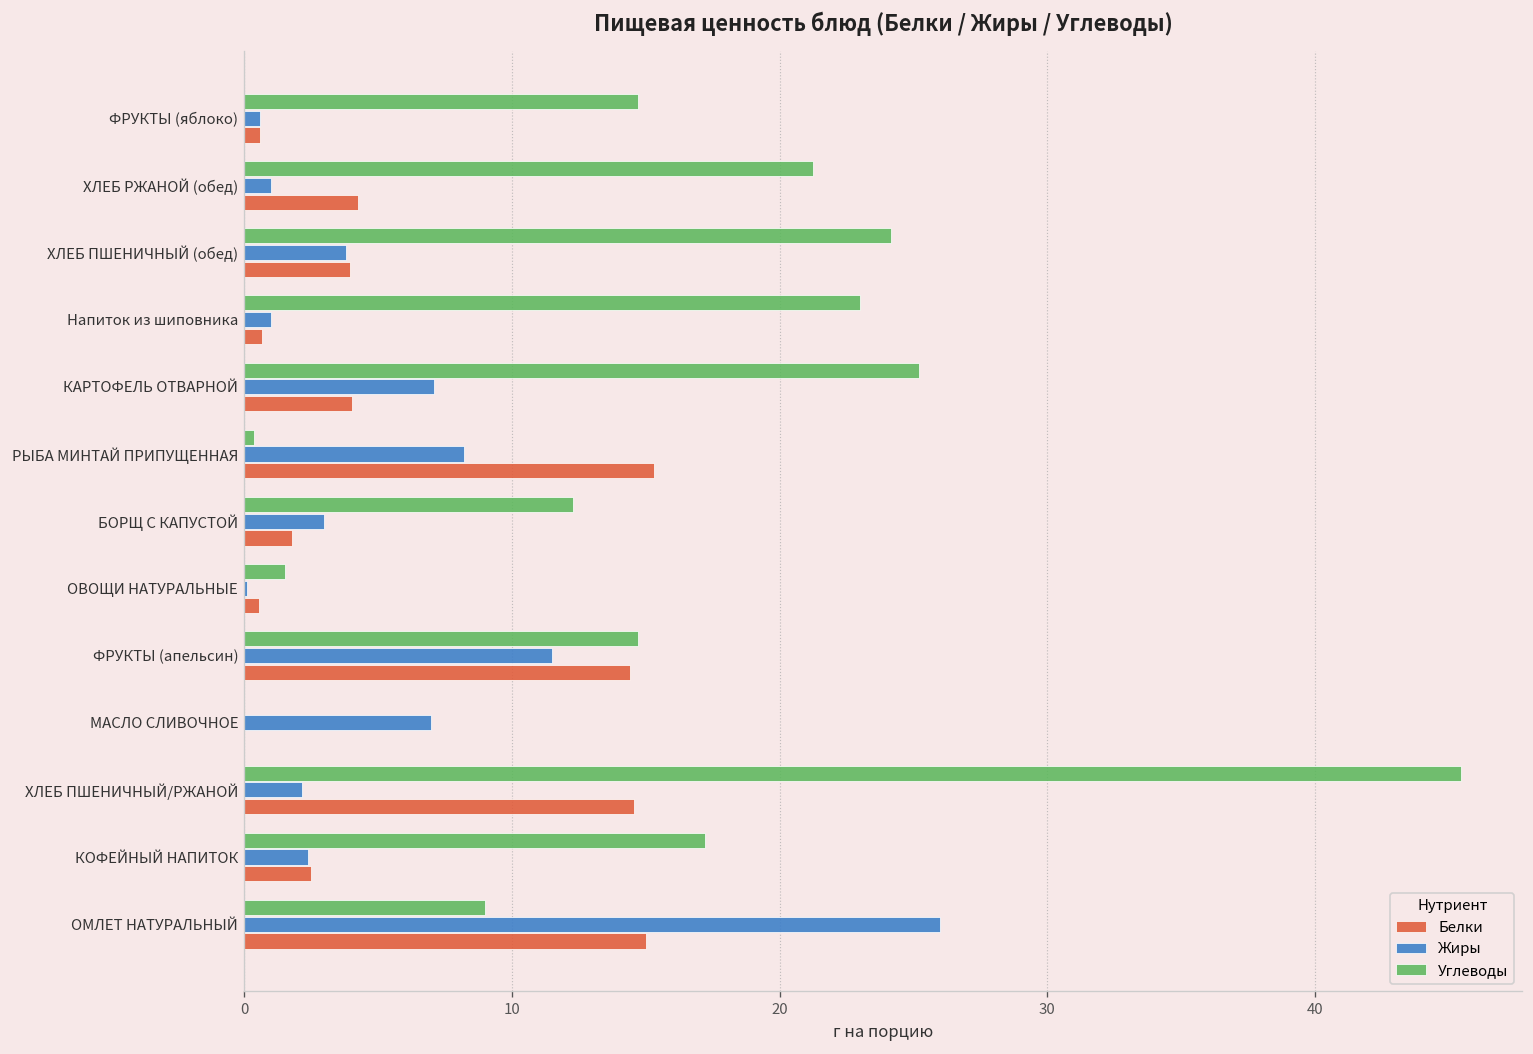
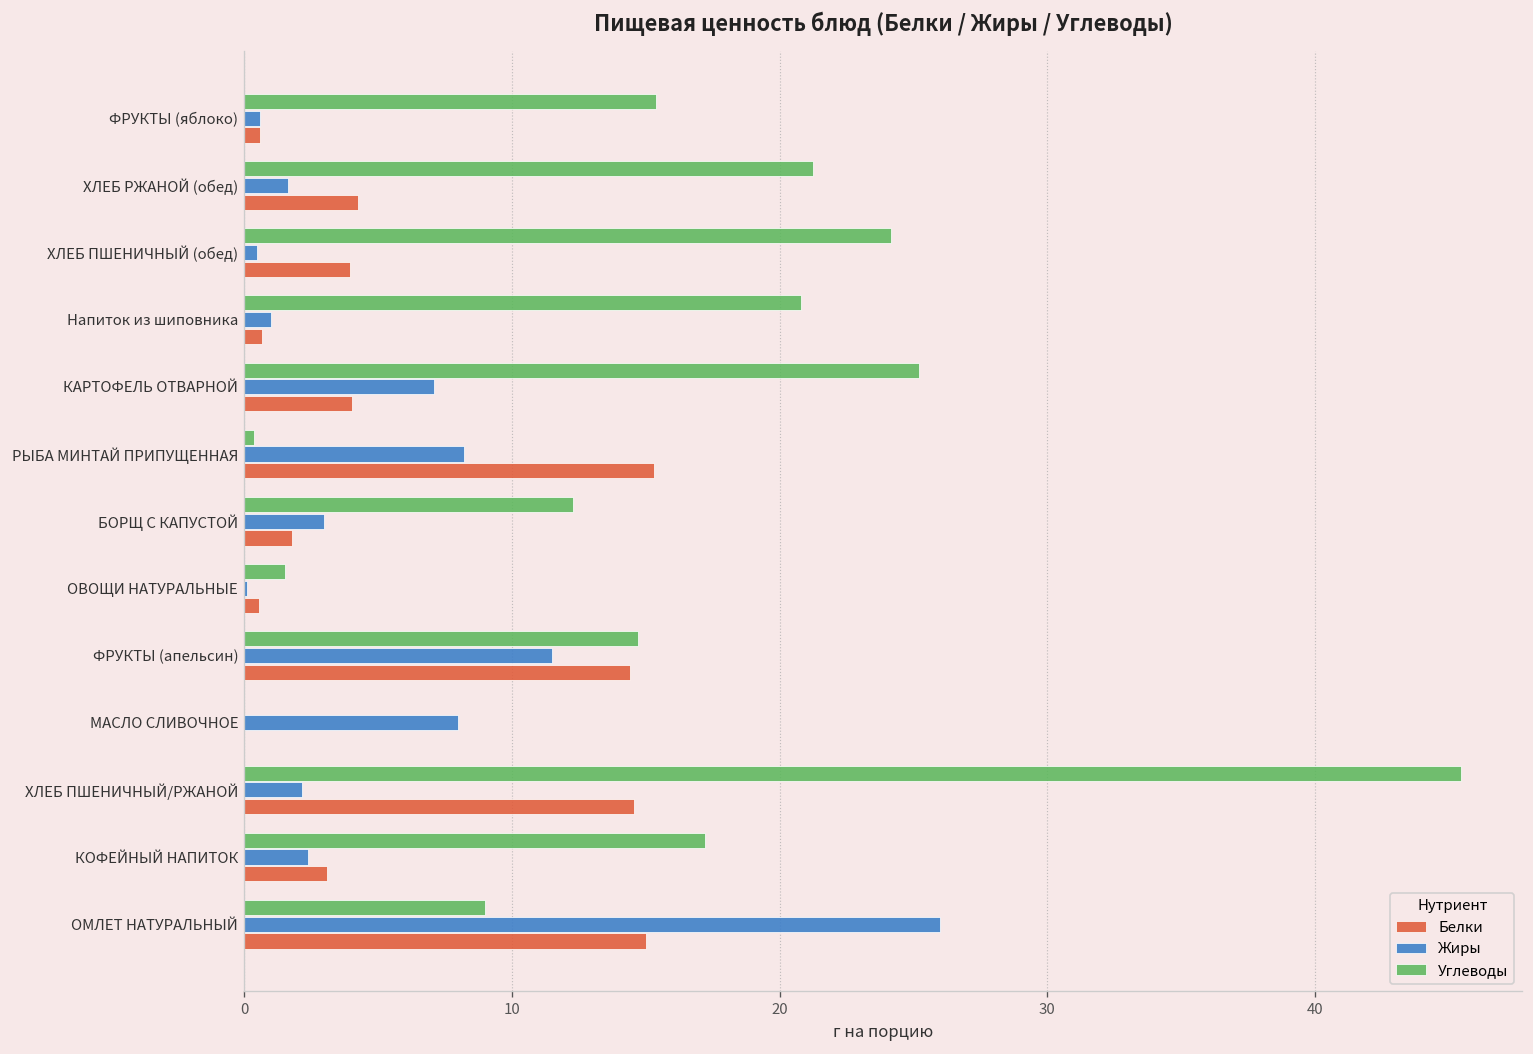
Углеводы, ФРУКТЫ (яблоко): 14.7 -> 15.4
Жиры, ХЛЕБ РЖАНОЙ (обед): 1.0 -> 1.7
Жиры, ХЛЕБ ПШЕНИЧНЫЙ (обед): 3.8 -> 0.5
Углеводы, Напиток из шиповника: 23.0 -> 20.8
Жиры, МАСЛО СЛИВОЧНОЕ: 7 -> 8
Белки, КОФЕЙНЫЙ НАПИТОК: 2.5 -> 3.1
